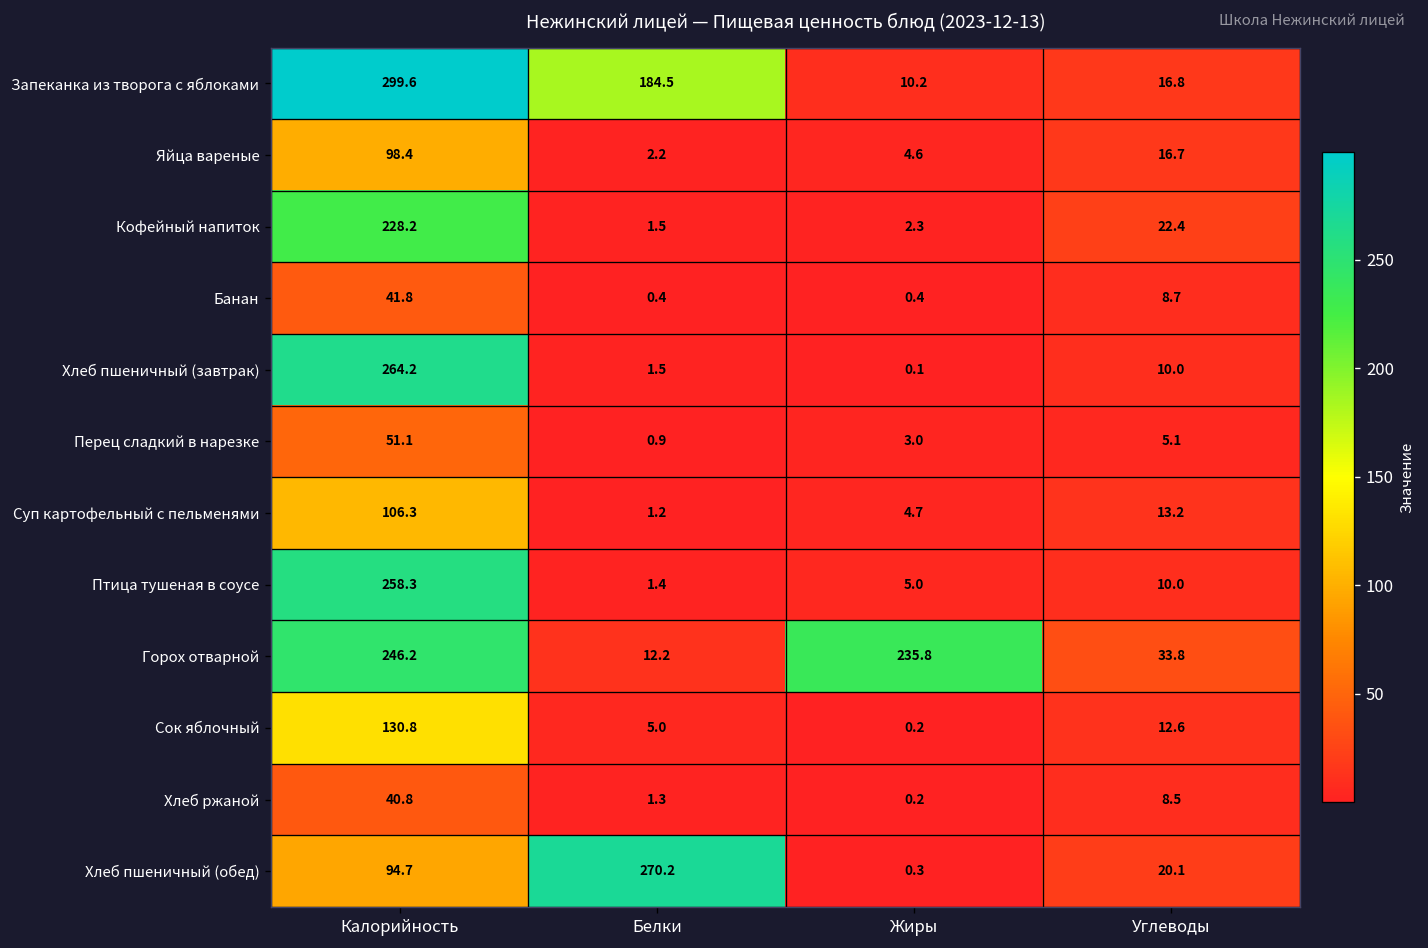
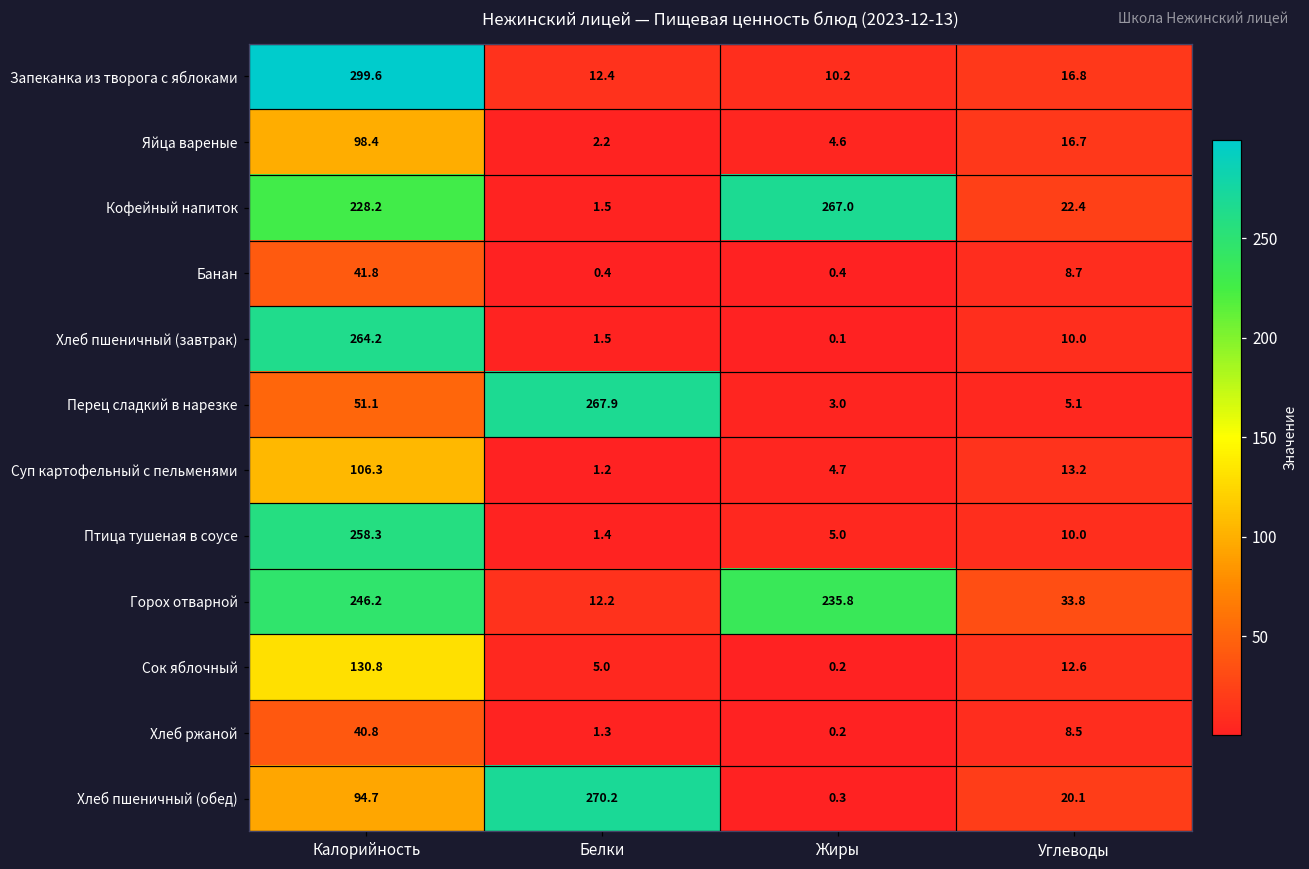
Запеканка из творога с яблоками, Белки: 184.5 -> 12.4
Кофейный напиток, Жиры: 2.3 -> 267.0
Перец сладкий в нарезке, Белки: 0.9 -> 267.9
